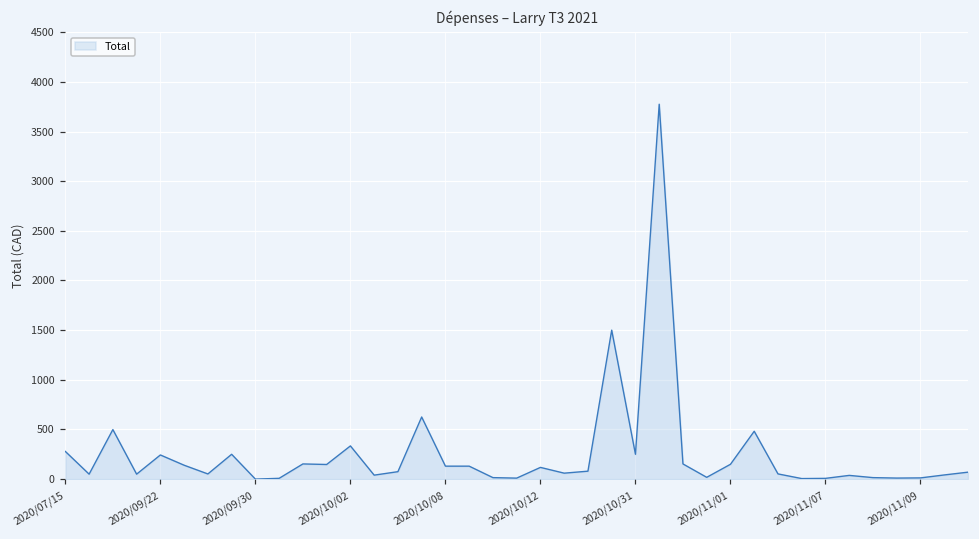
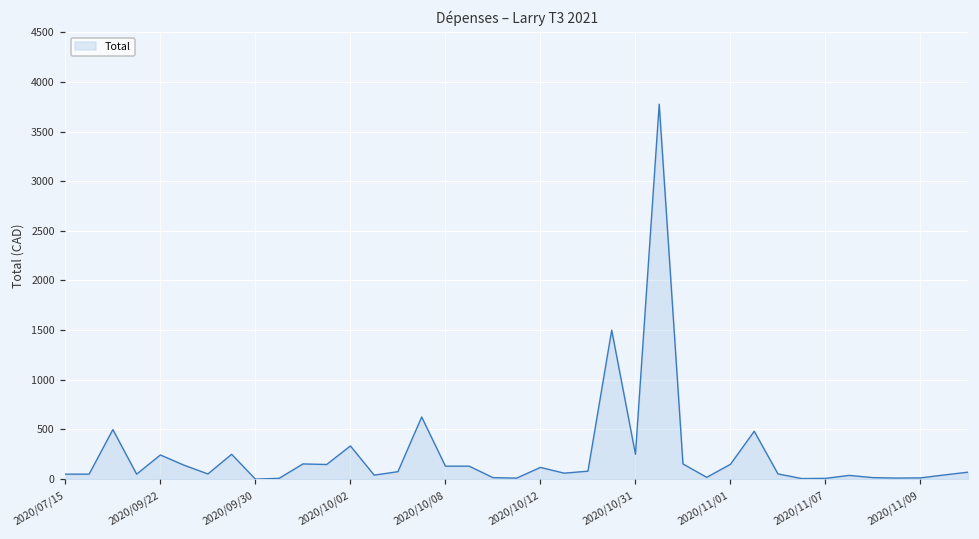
2020/07/15: 300 -> 0
